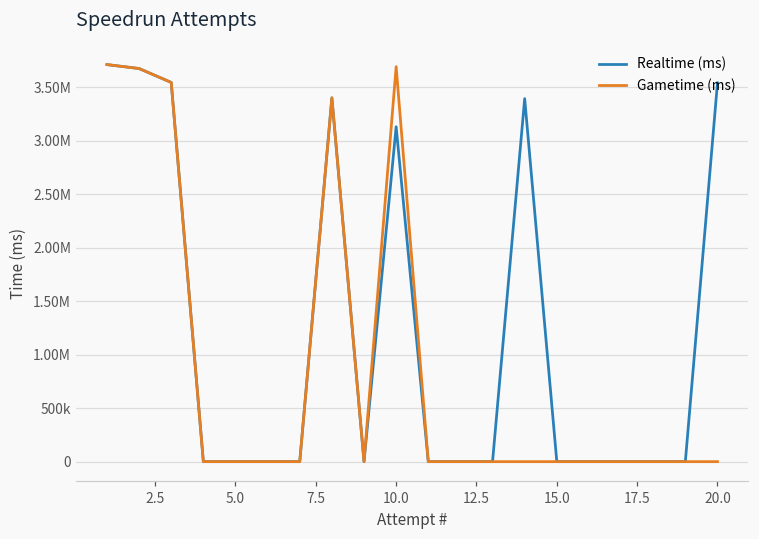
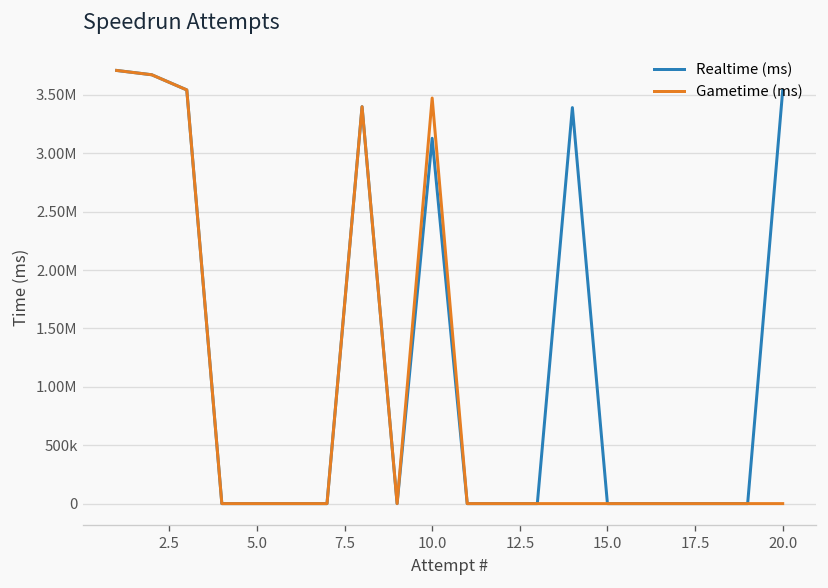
Gametime (ms), 10.0: 3700000 -> 3500000
